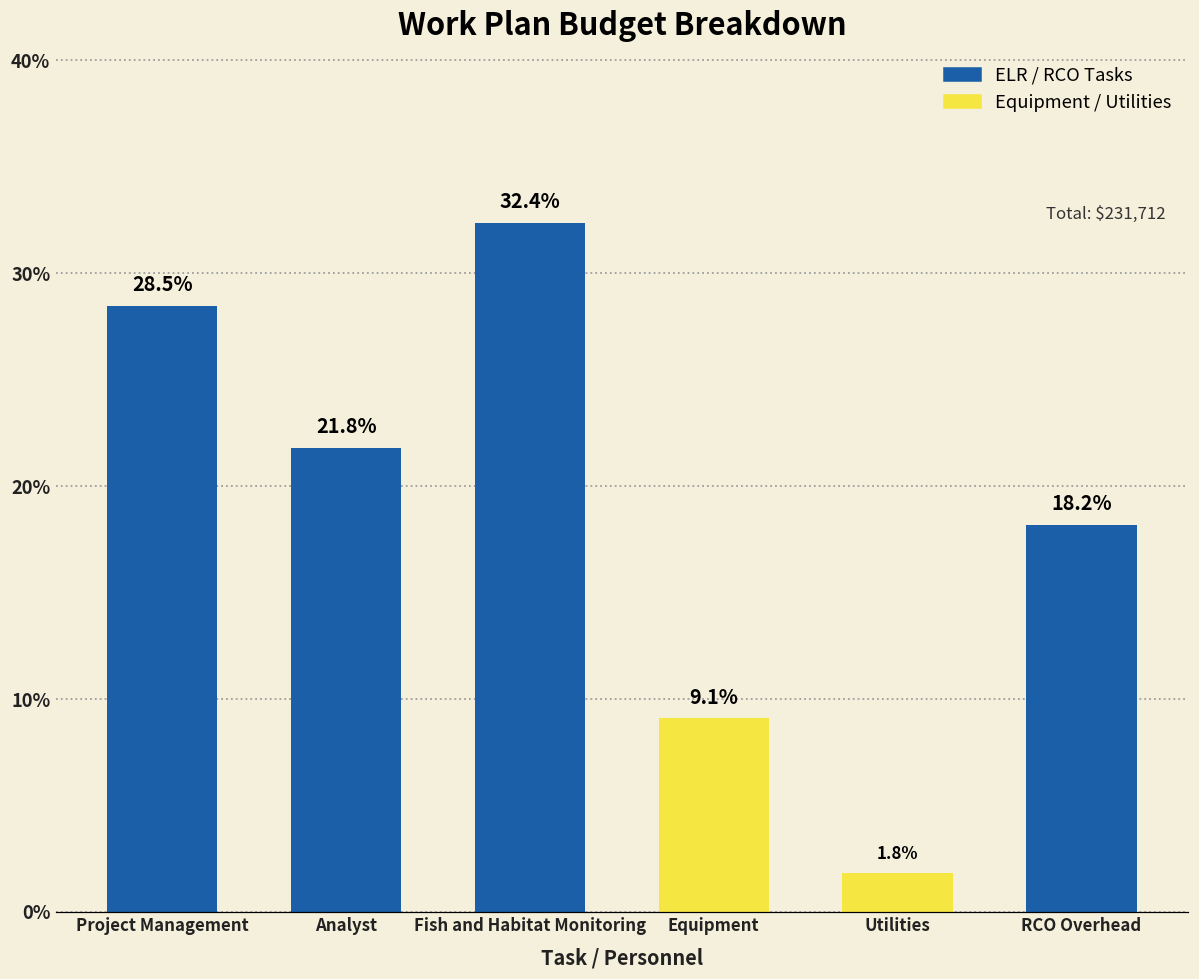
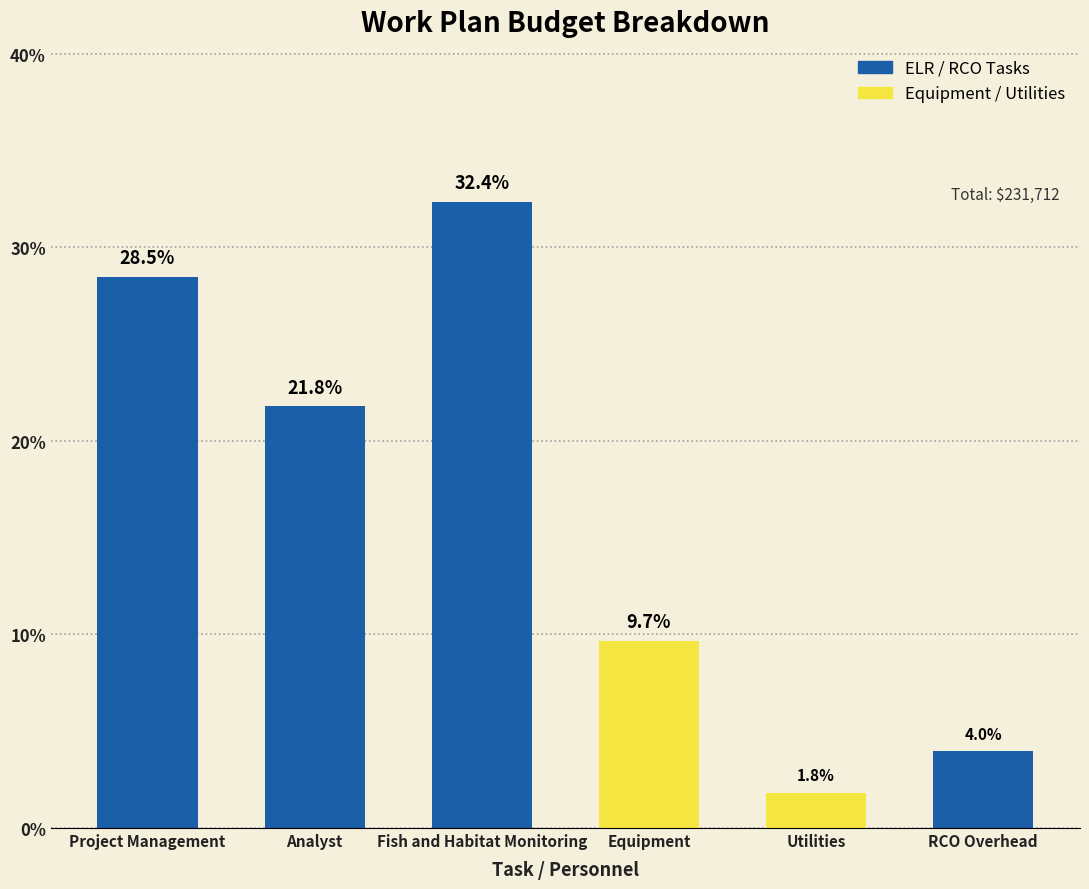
Equipment: 9.1% -> 9.7%
RCO Overhead: 18.2% -> 4.0%
